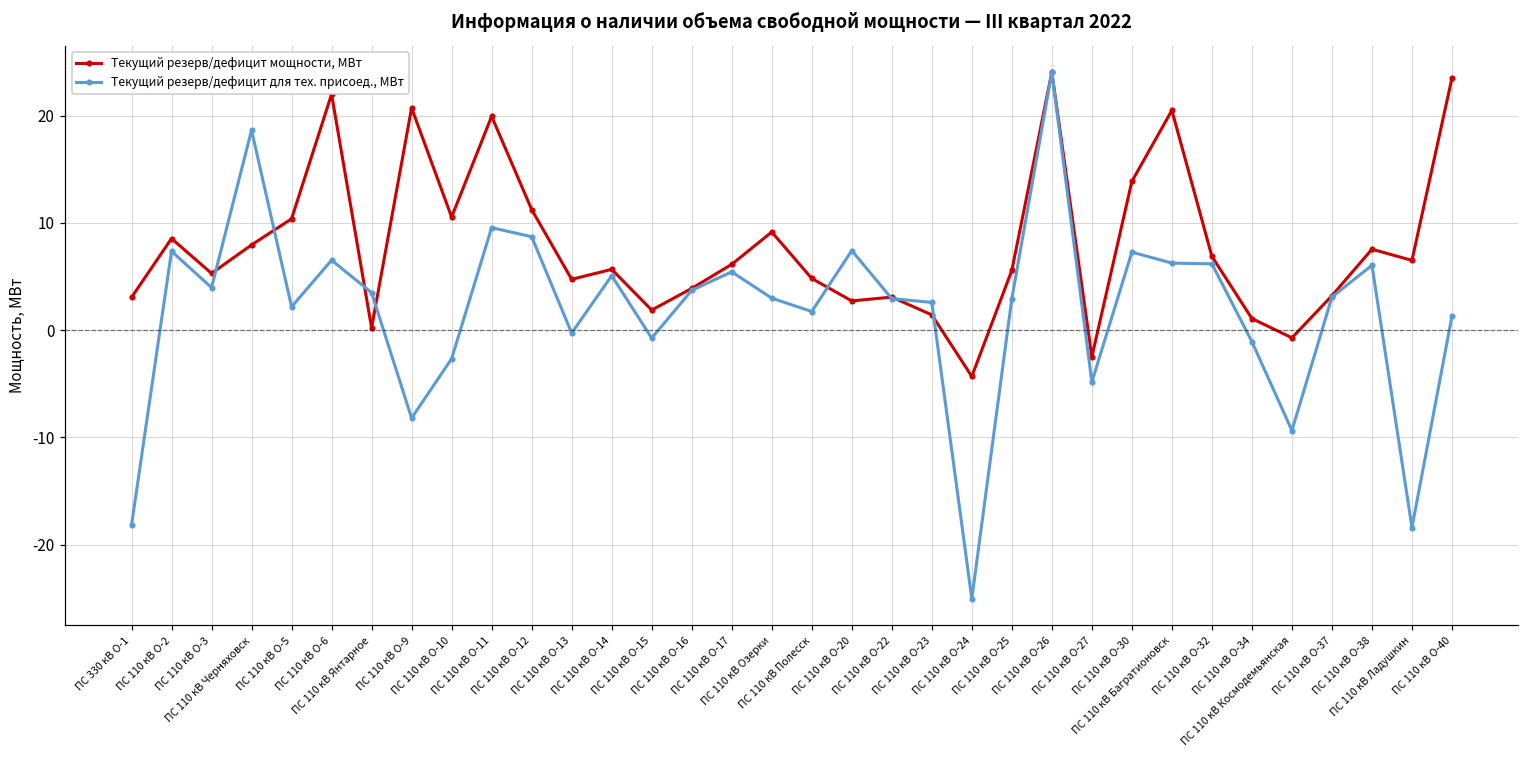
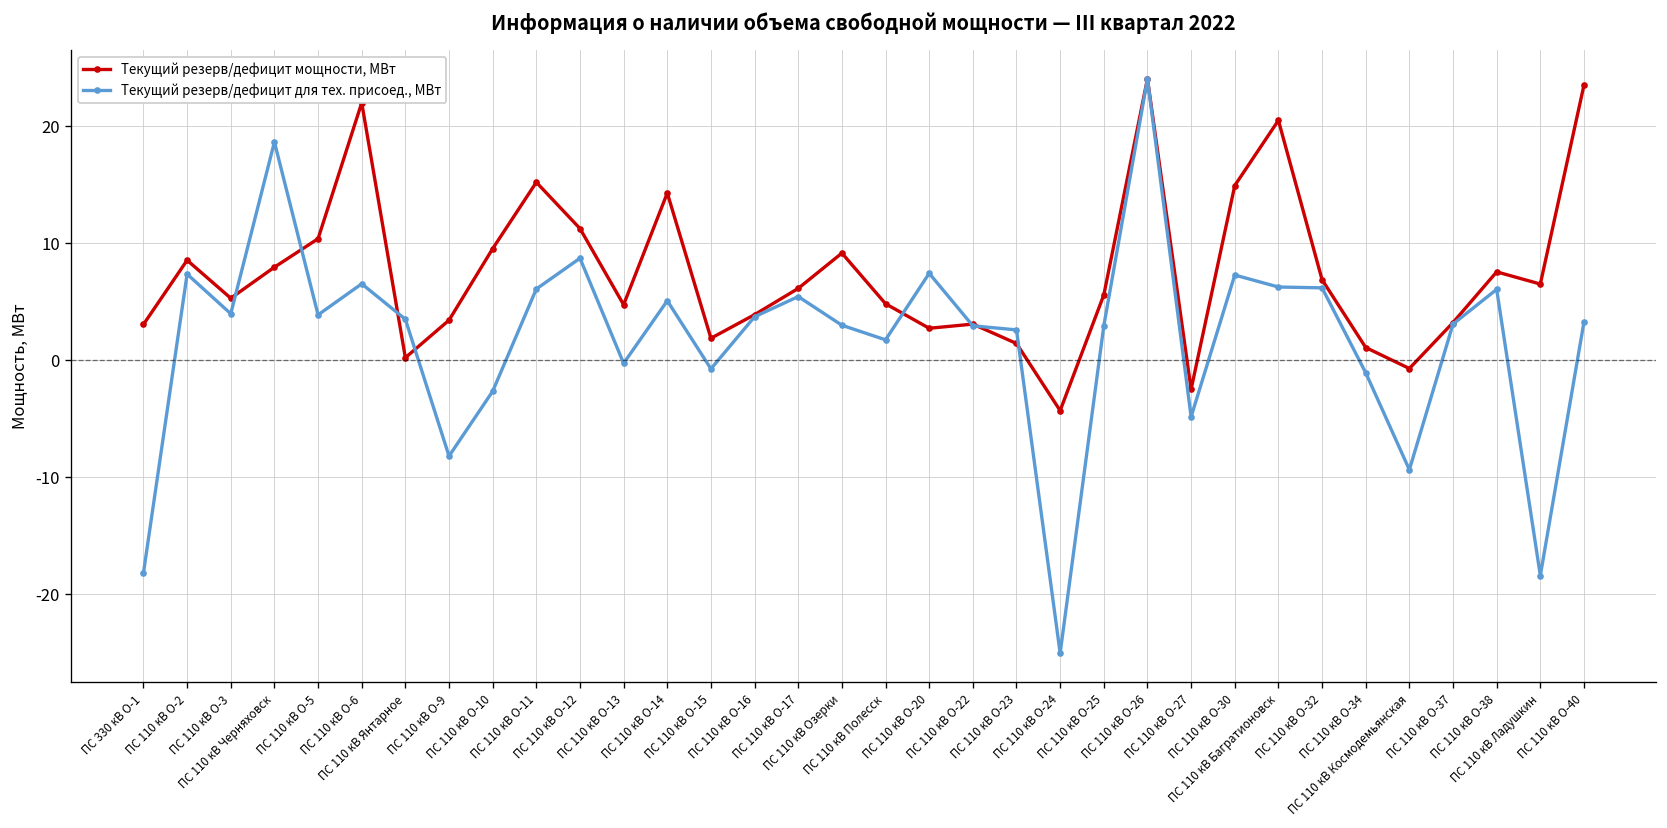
Текущий резерв/дефицит для тех. присоед., МВт, ПС 110 кВ О-5: 2 -> 4
Текущий резерв/дефицит мощности, МВт, ПС 110 кВ О-9: 21 -> 3
Текущий резерв/дефицит мощности, МВт, ПС 110 кВ О-10: 11 -> 10
Текущий резерв/дефицит мощности, МВт, ПС 110 кВ О-11: 20 -> 15
Текущий резерв/дефицит для тех. присоед., МВт, ПС 110 кВ О-11: 10 -> 6
Текущий резерв/дефицит мощности, МВт, ПС 110 кВ О-14: 6 -> 14
Текущий резерв/дефицит мощности, МВт, ПС 110 кВ О-30: 14 -> 15
Текущий резерв/дефицит для тех. присоед., МВт, ПС 110 кВ О-40: 1 -> 3
